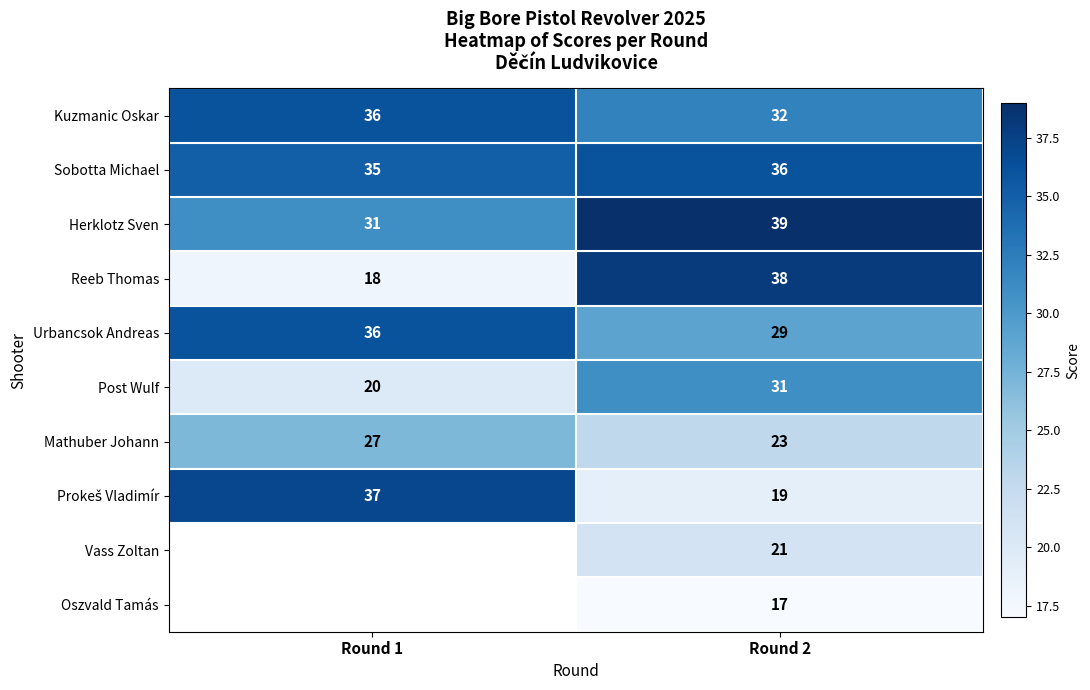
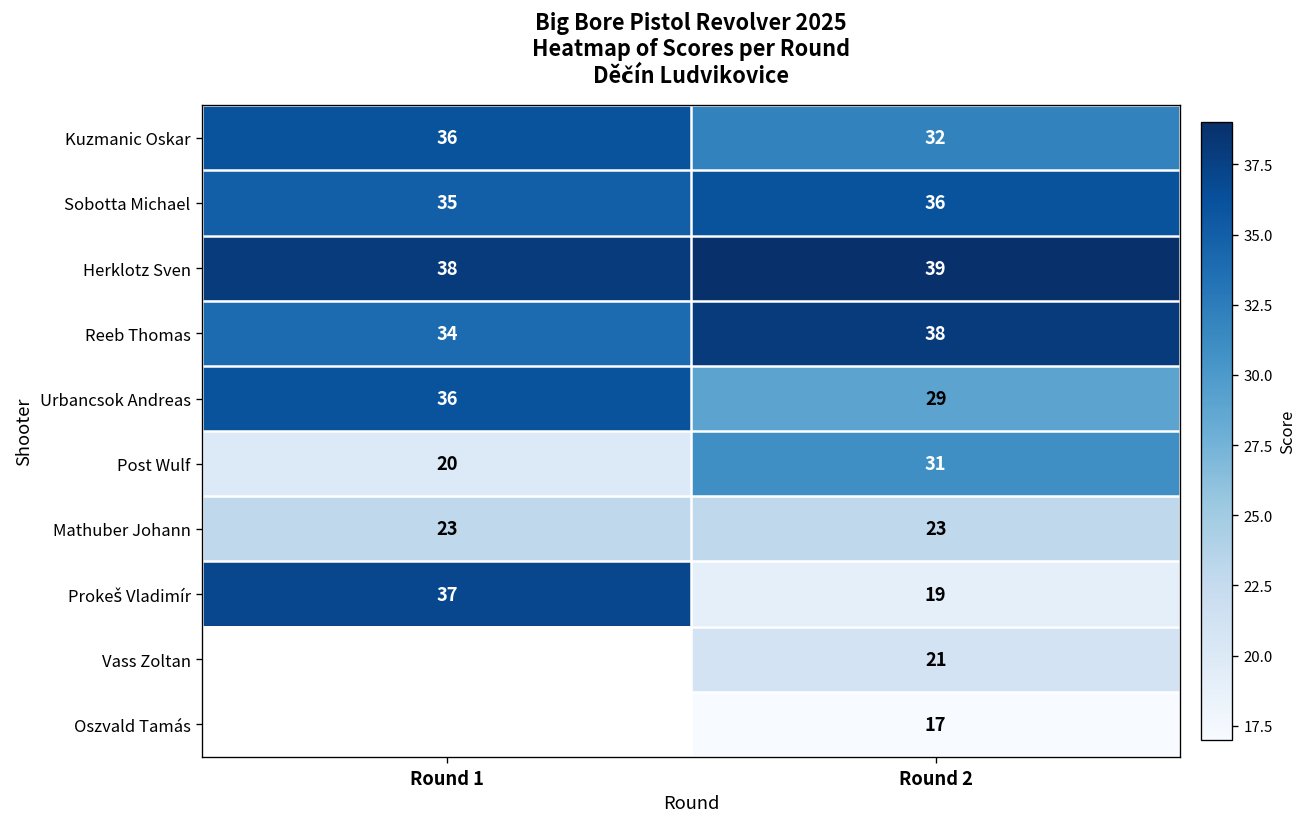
Herklotz Sven, Round 1: 31 -> 38
Reeb Thomas, Round 1: 18 -> 34
Mathuber Johann, Round 1: 27 -> 23
